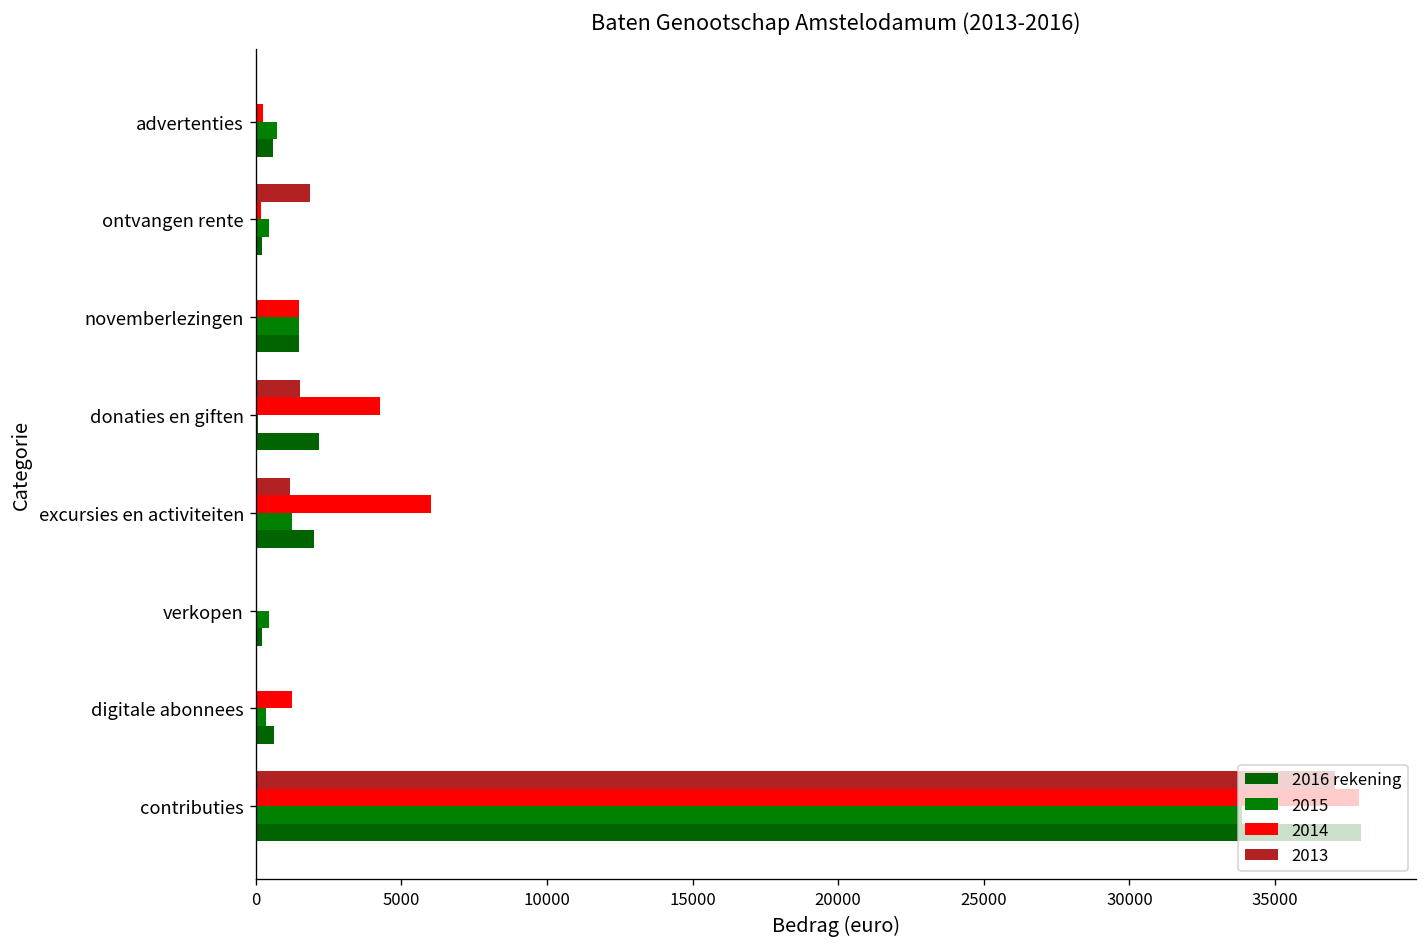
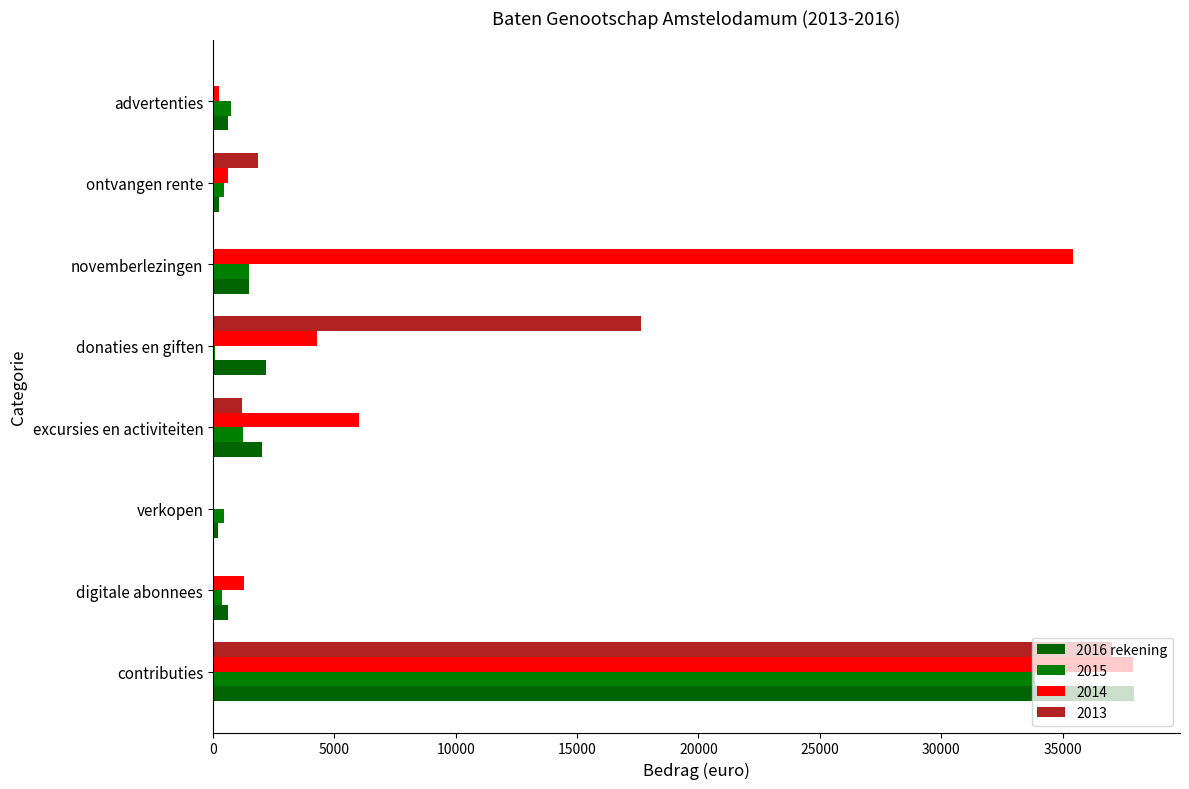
2014, ontvangen rente: 200 -> 600
2014, novemberlezingen: 1500 -> 35500
2013, donaties en giften: 1500 -> 17700
